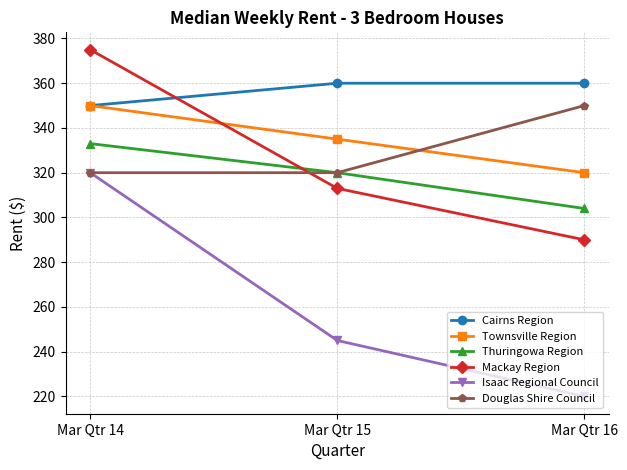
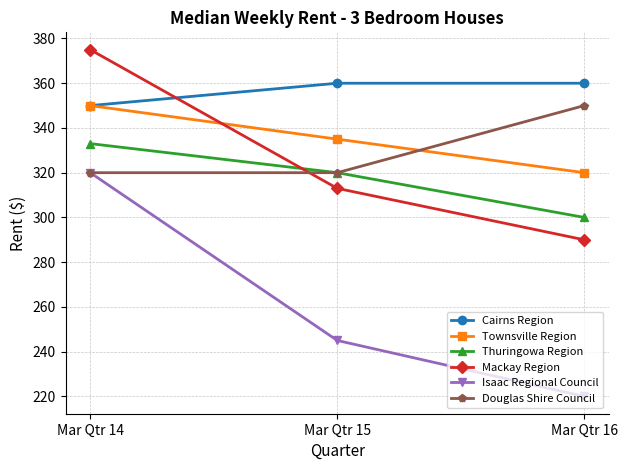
Thuringowa Region, Mar Qtr 16: 304 -> 300
